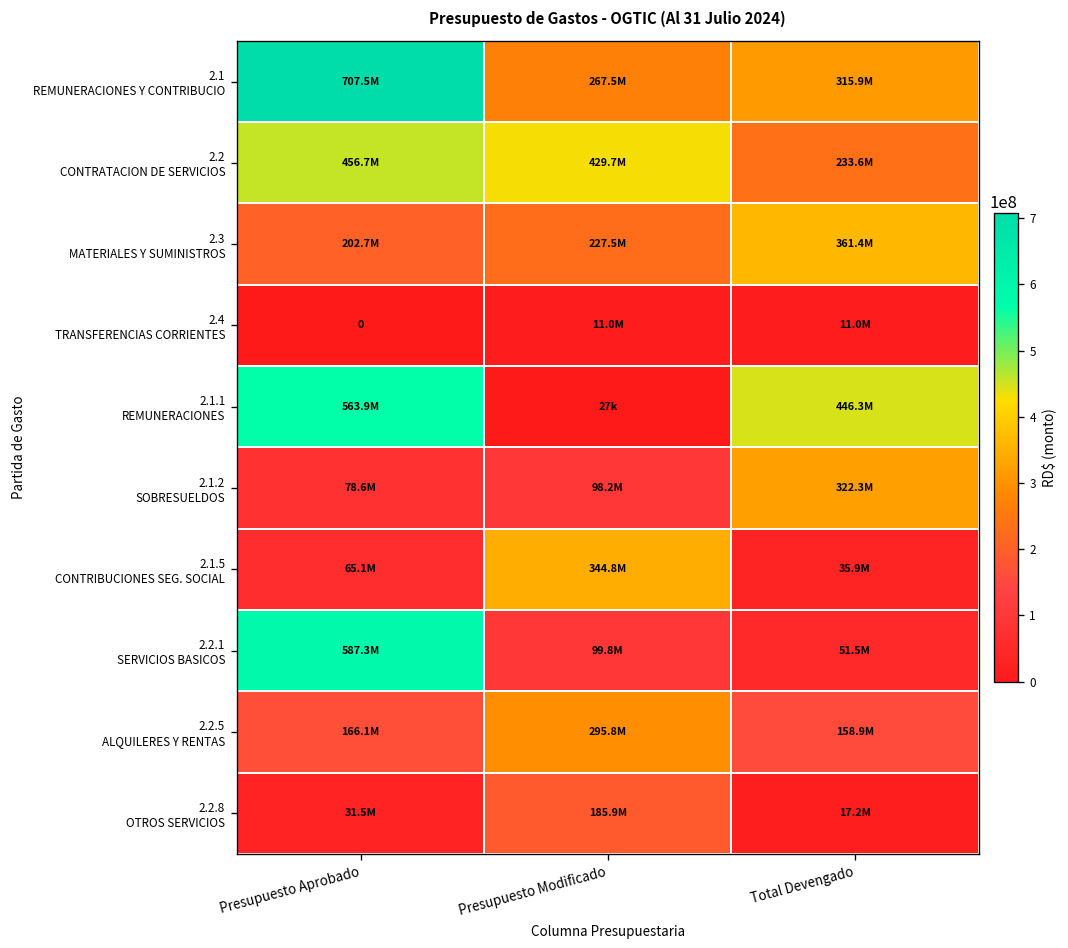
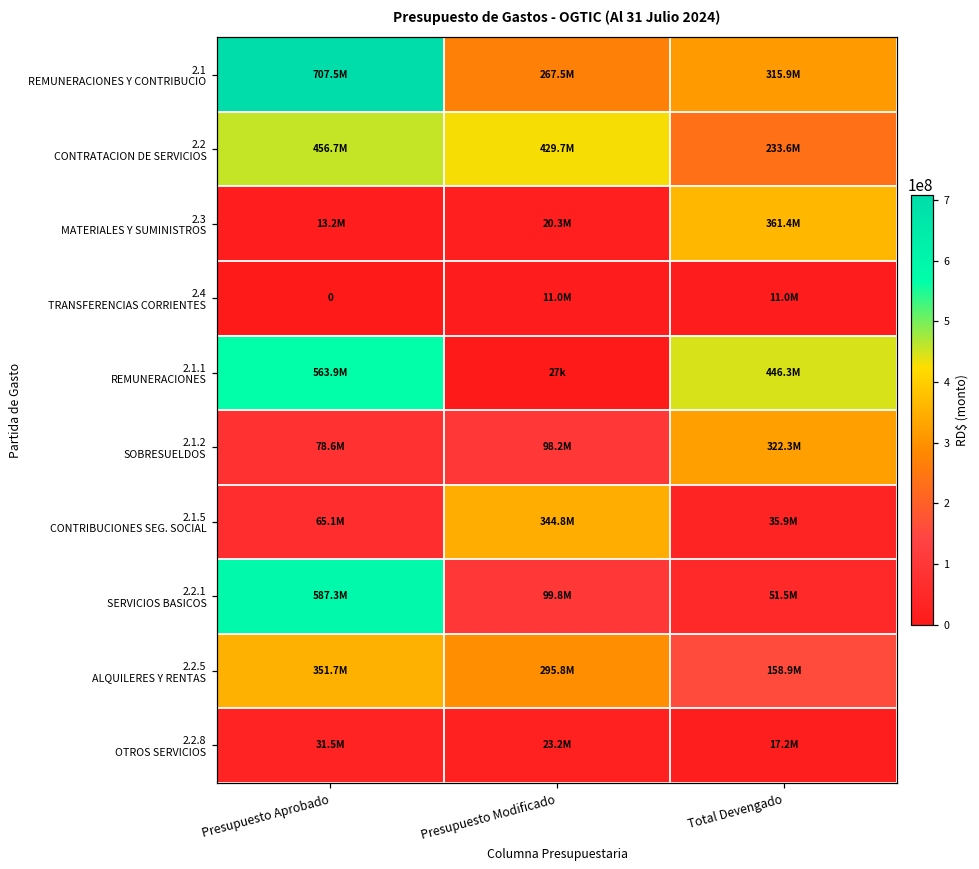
2.3 MATERIALES Y SUMINISTROS, Presupuesto Aprobado: 202.7M -> 13.2M
2.3 MATERIALES Y SUMINISTROS, Presupuesto Modificado: 227.5M -> 20.3M
2.2.5 ALQUILERES Y RENTAS, Presupuesto Aprobado: 166.1M -> 351.7M
2.2.8 OTROS SERVICIOS, Presupuesto Modificado: 185.9M -> 23.2M
